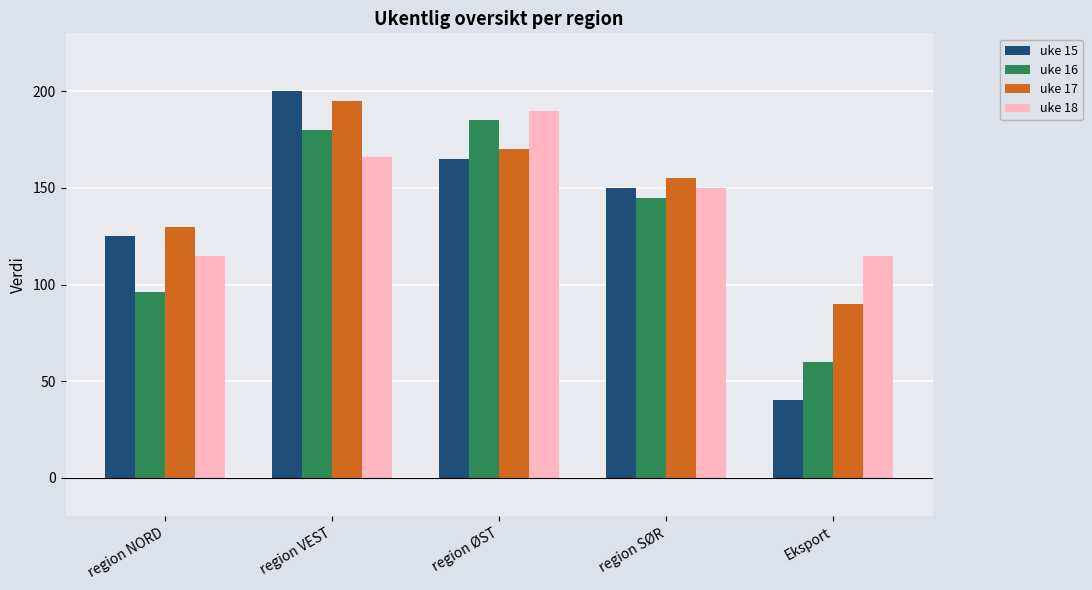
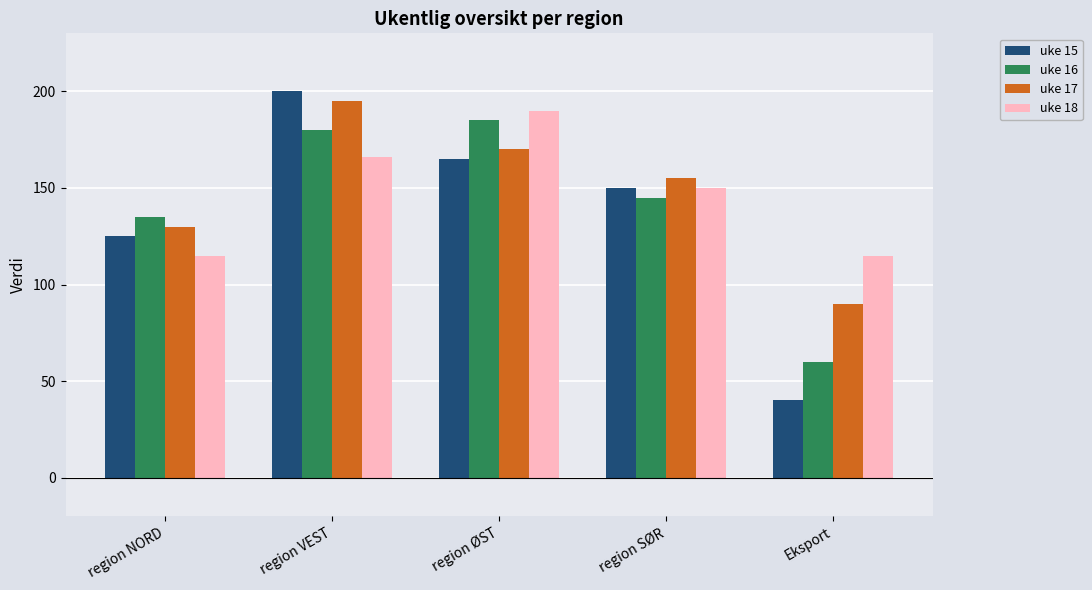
uke 16, region NORD: 96 -> 135
